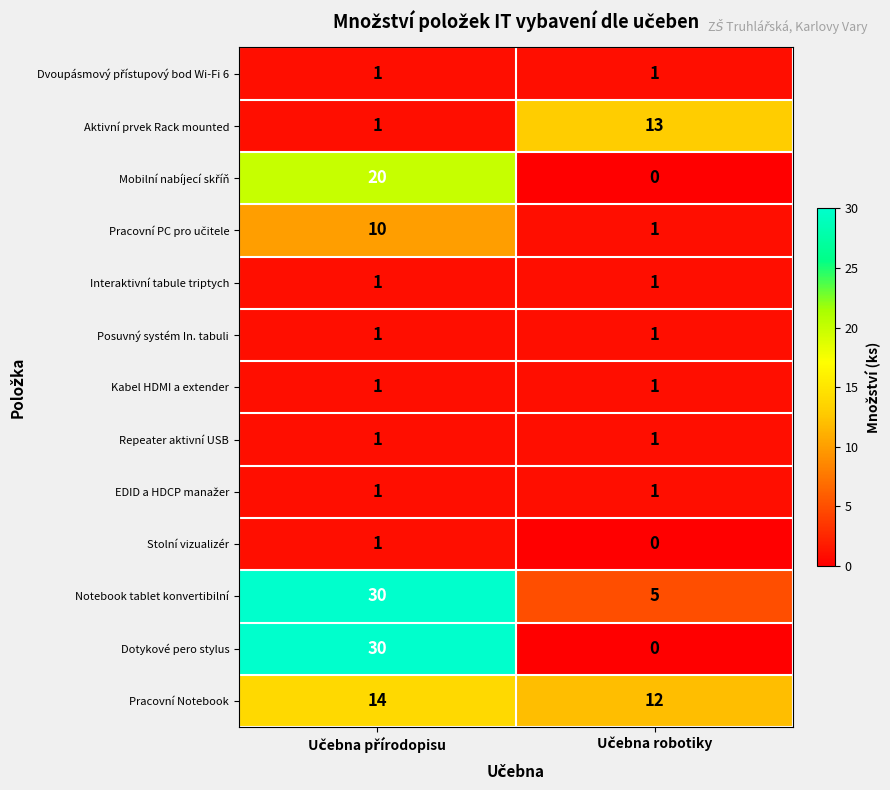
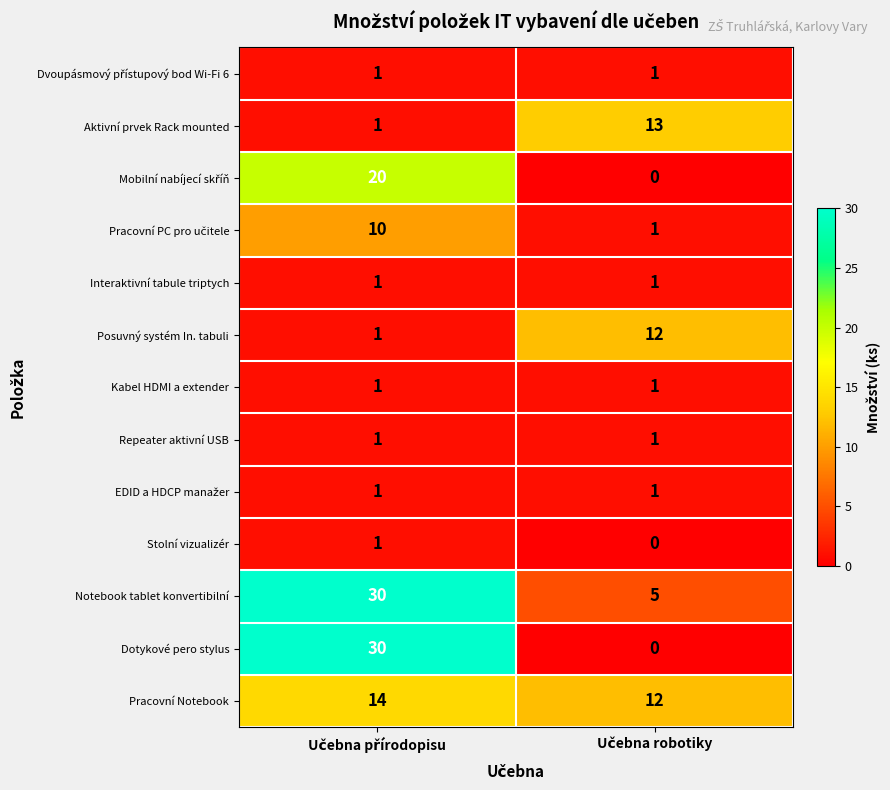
Posuvný systém In. tabuli, Učebna robotiky: 1 -> 12
